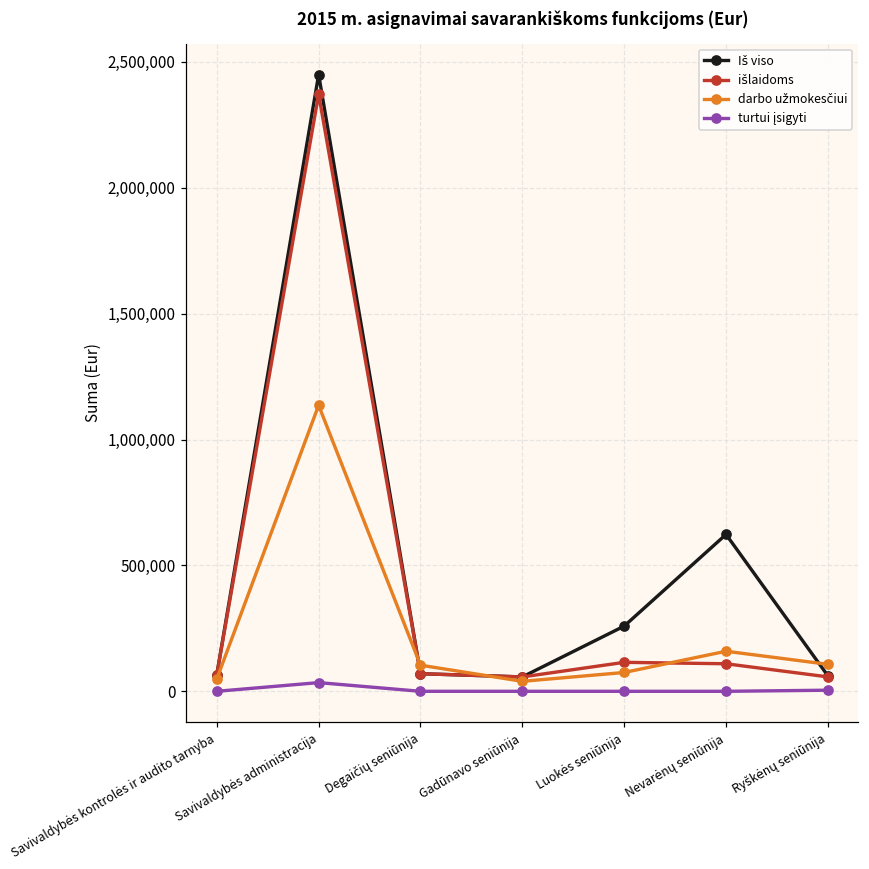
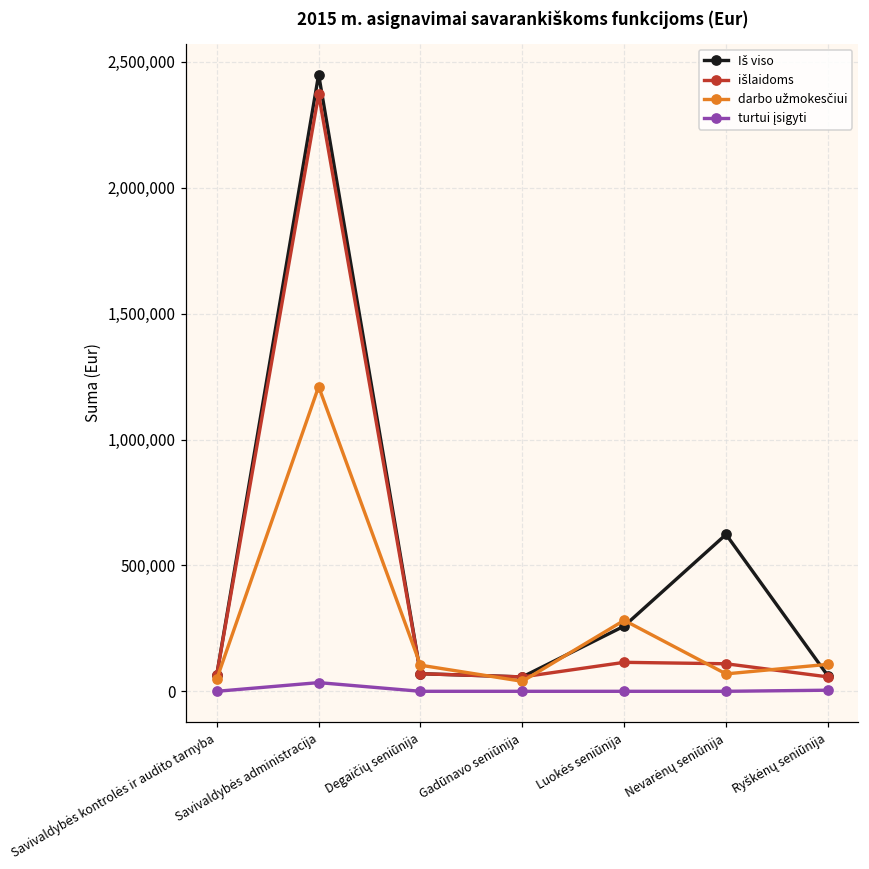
darbo užmokesčiui, Savivaldybės administracija: 1,140,000 -> 1,210,000
darbo užmokesčiui, Luokės seniūnija: 70,000 -> 280,000
darbo užmokesčiui, Nevarėnų seniūnija: 160,000 -> 70,000
